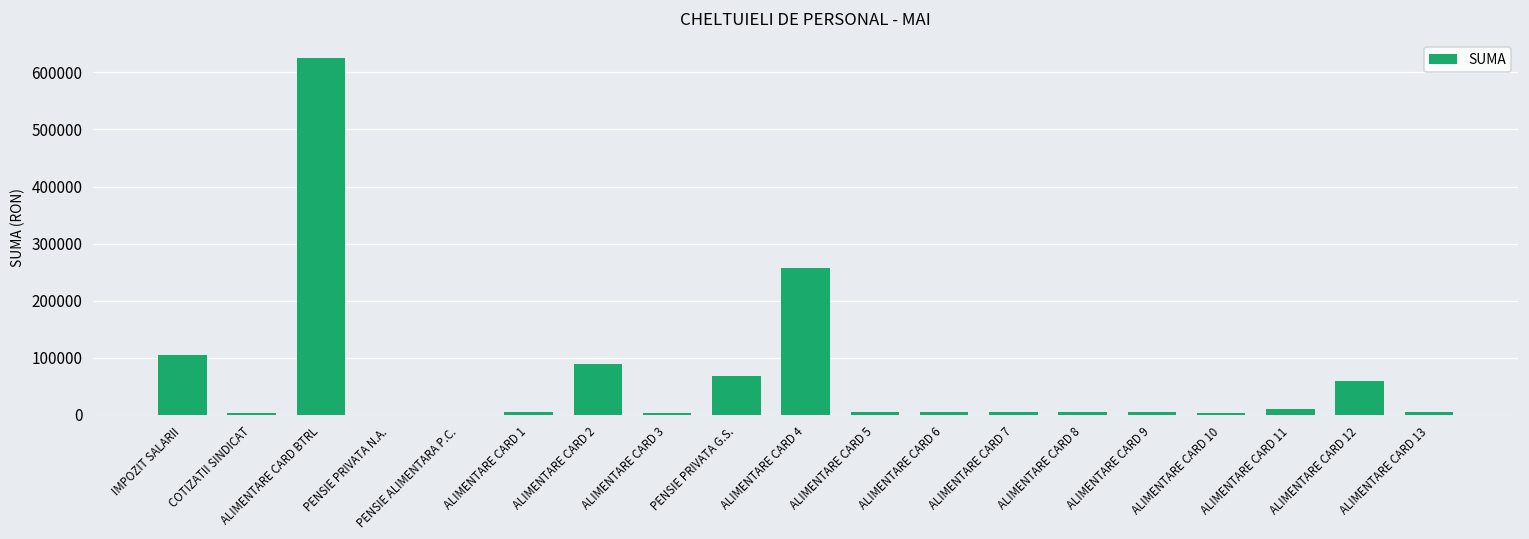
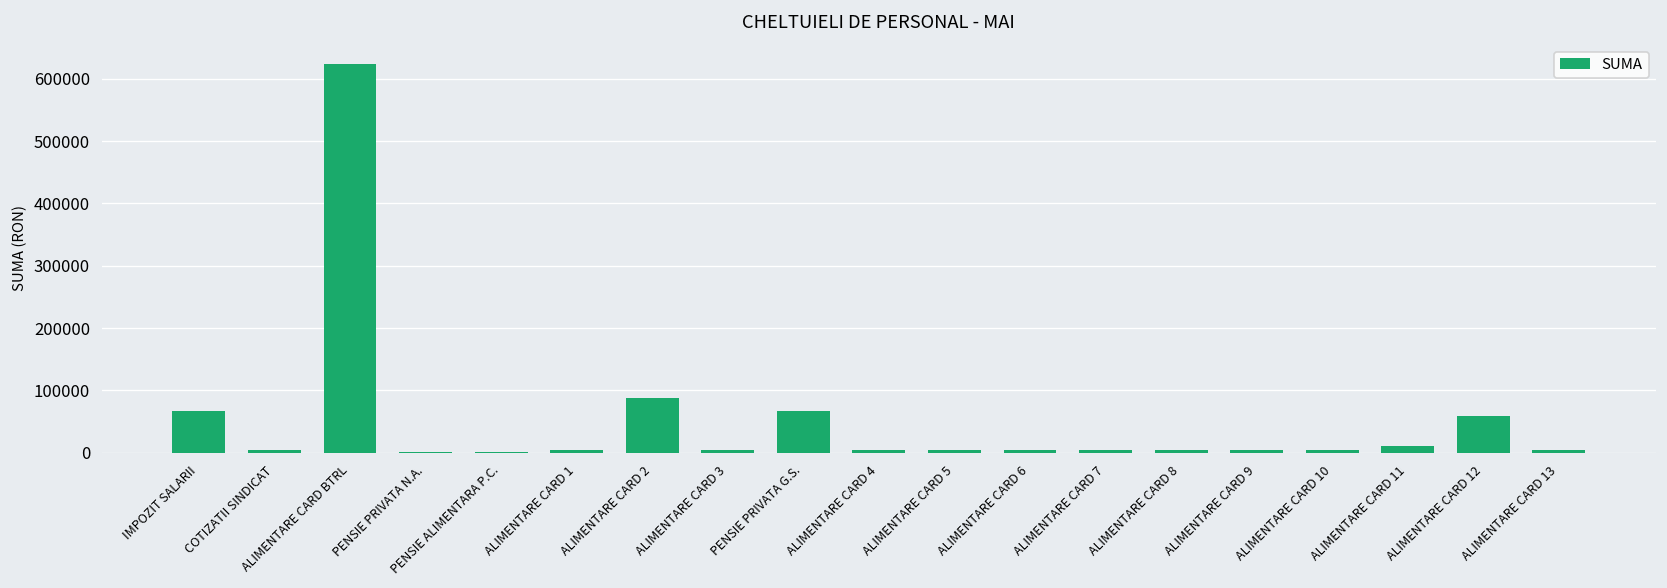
IMPOZIT SALARII: 110000 -> 70000
ALIMENTARE CARD 4: 260000 -> 0
